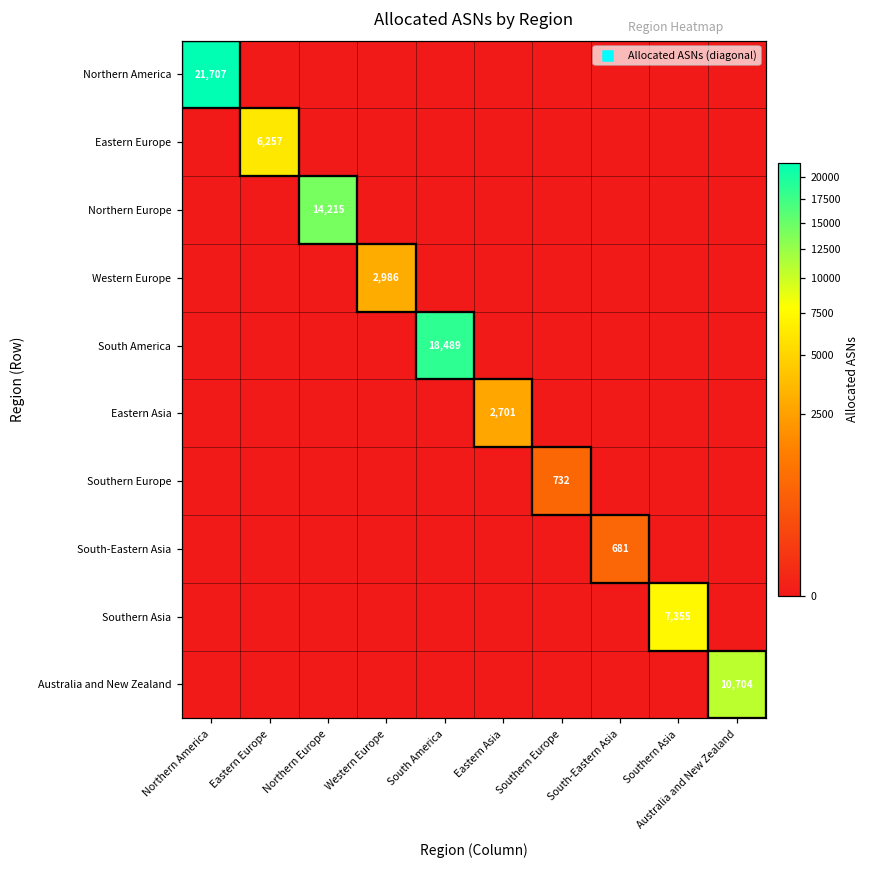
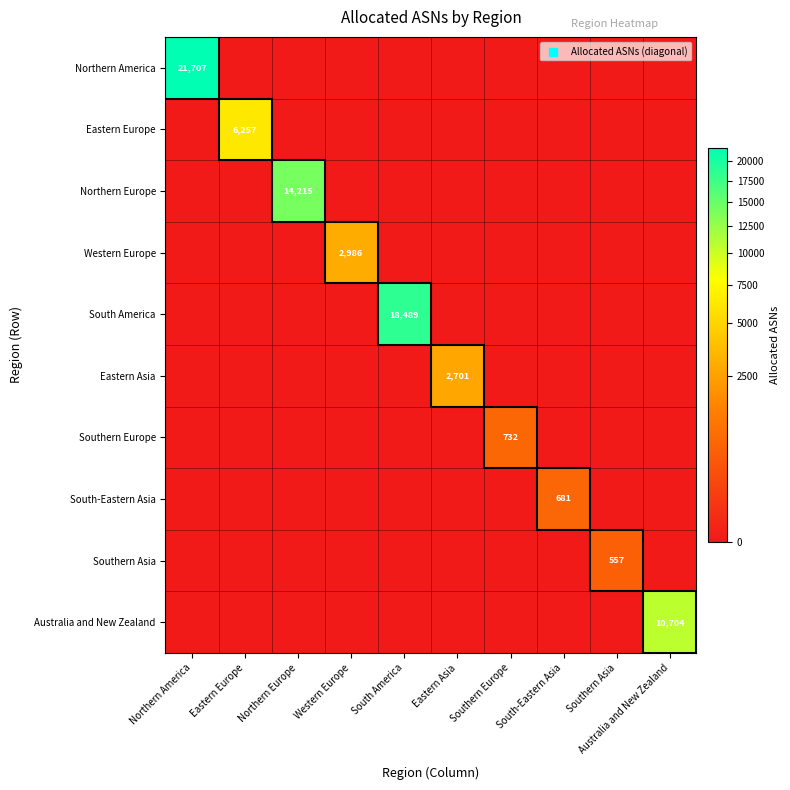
Southern Asia, Southern Asia: 7,355 -> 557
